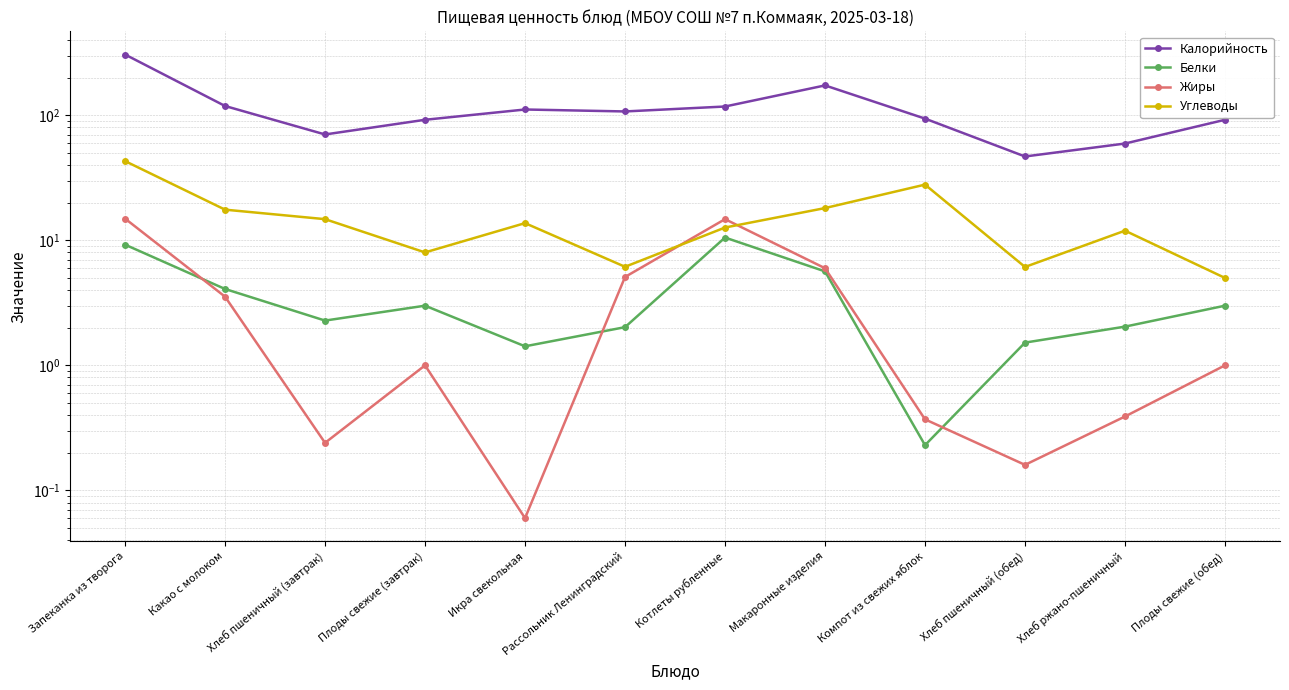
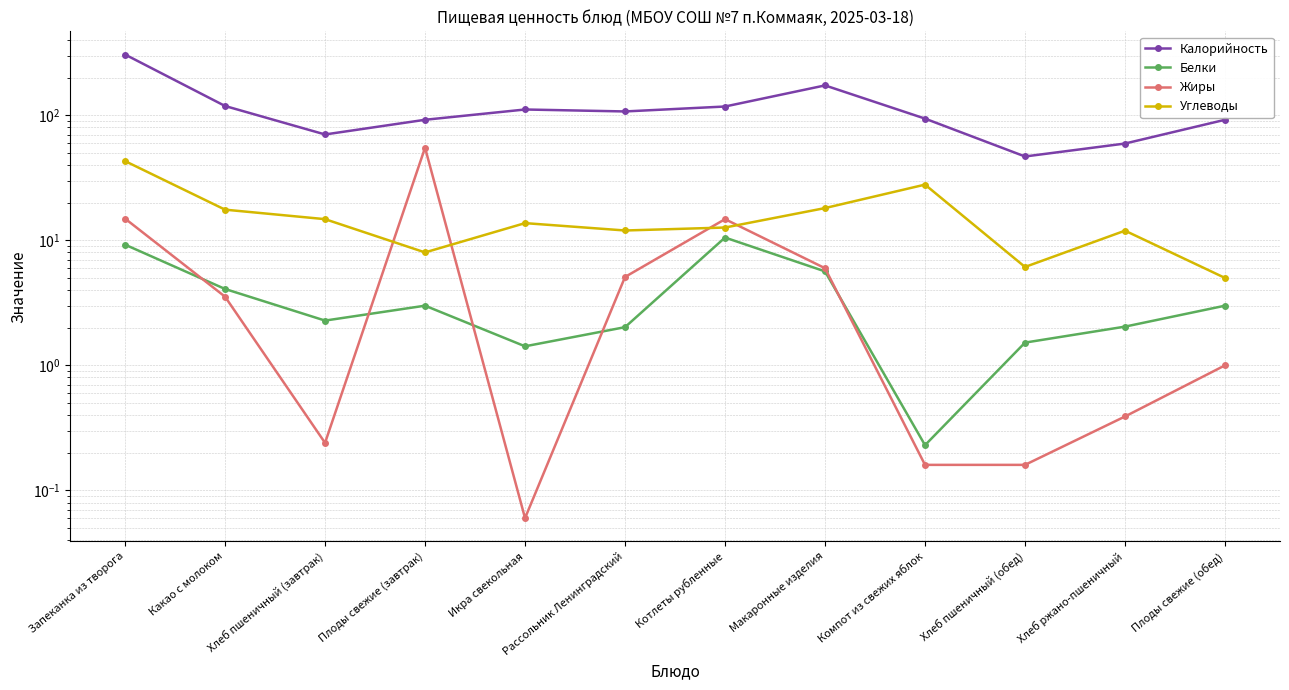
Жиры, Плоды свежие (завтрак): 1 -> 60
Углеводы, Рассольник Ленинградский: 6 -> 12
Жиры, Компот из свежих яблок: 0.37 -> 0.16
